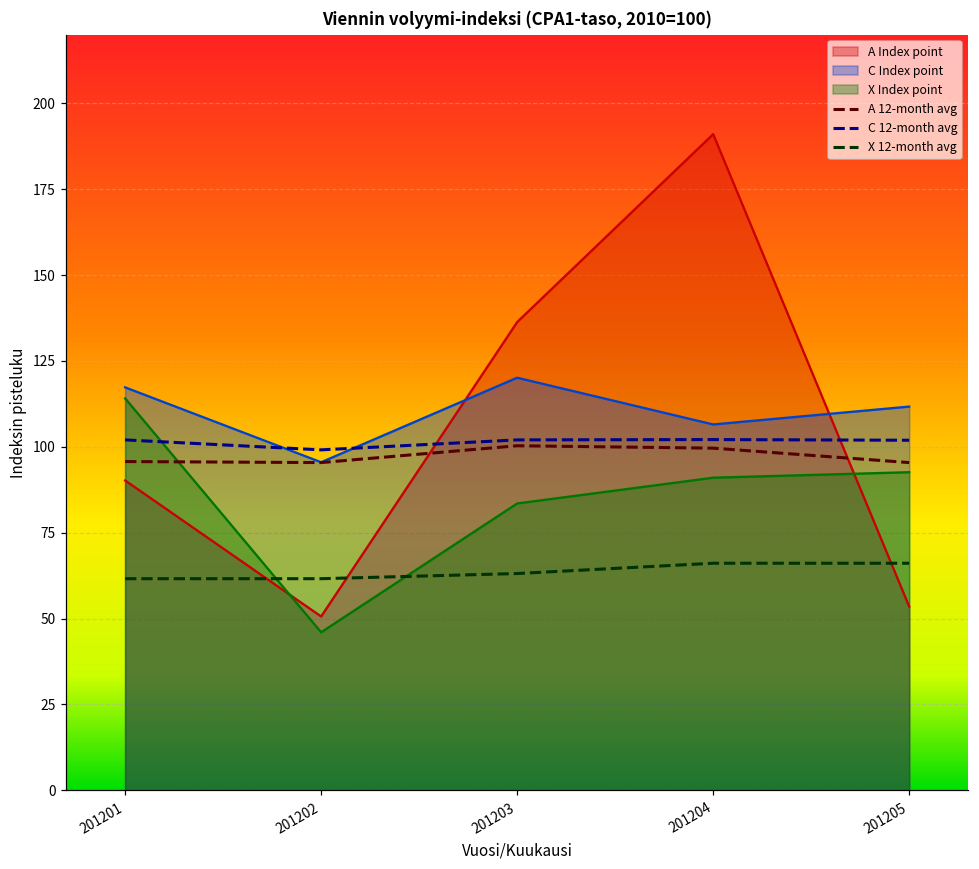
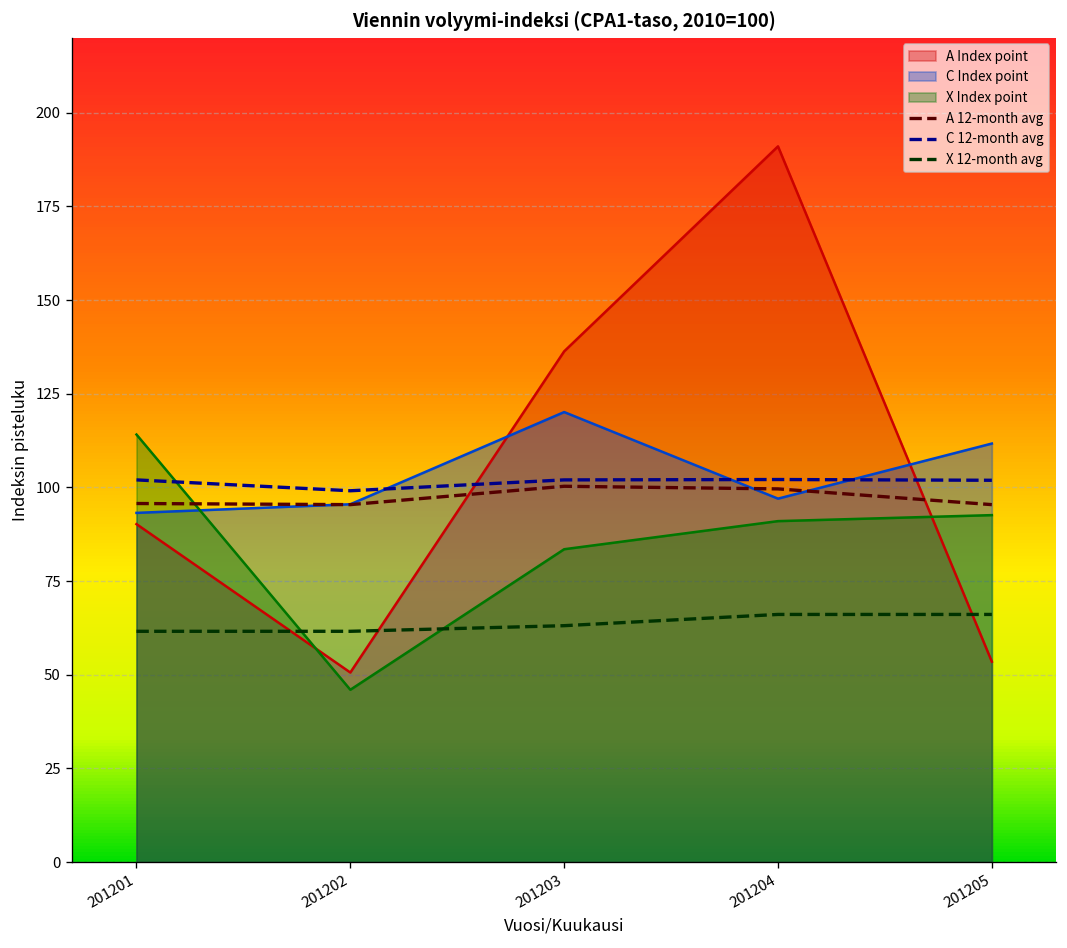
C Index point, 201201: 117 -> 93
C Index point, 201204: 107 -> 97
